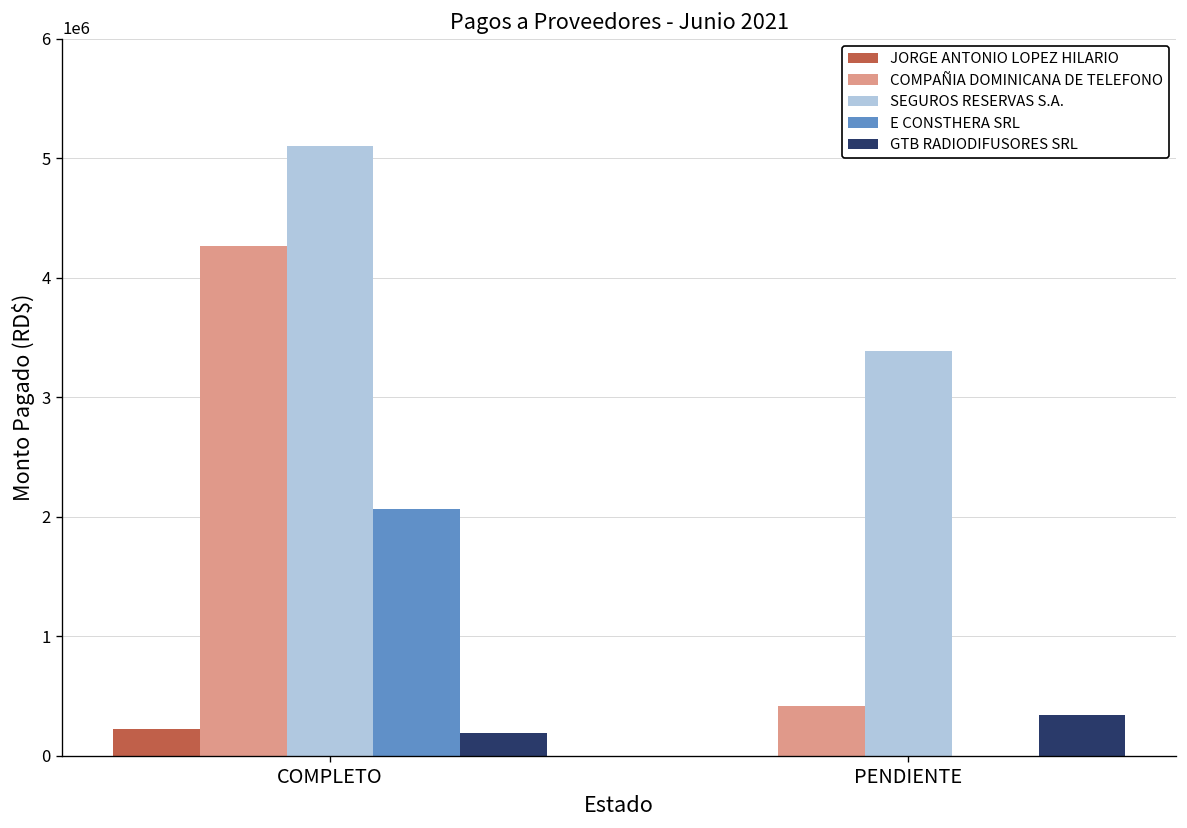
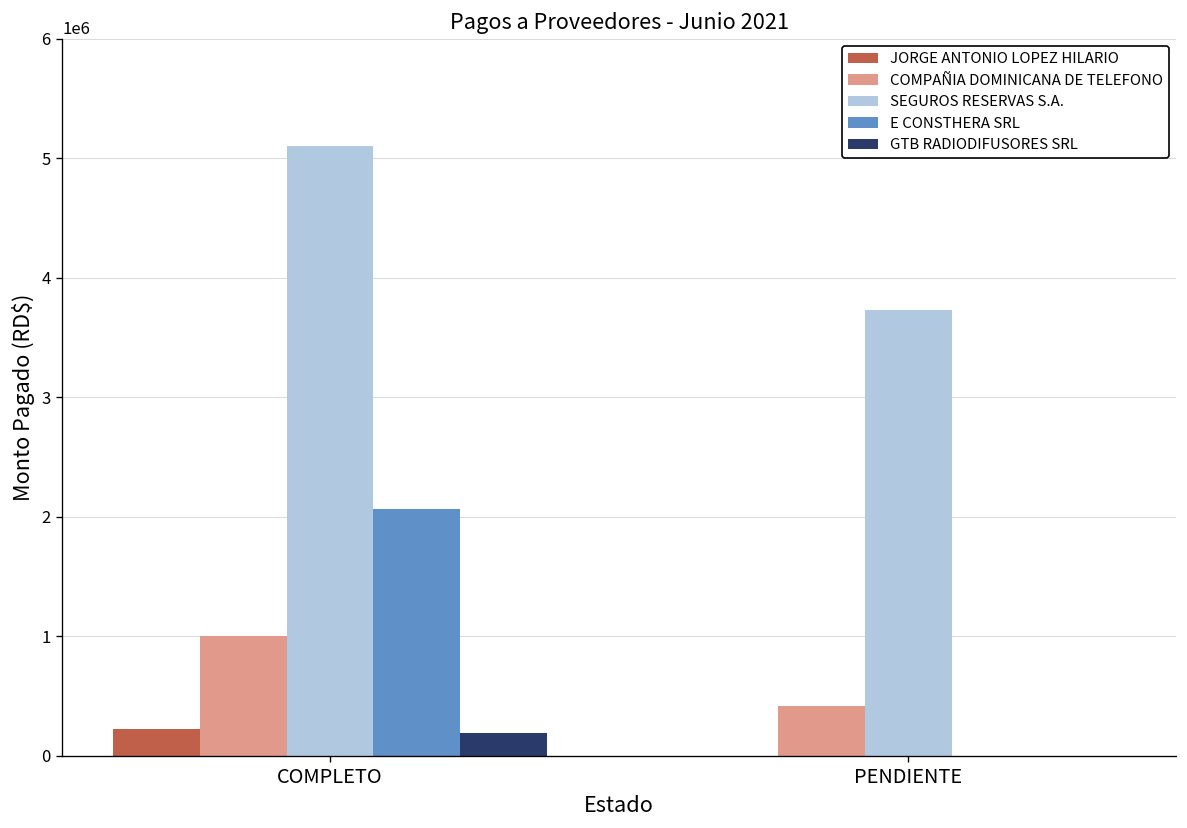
COMPAÑIA DOMINICANA DE TELEFONO, COMPLETO: 4300000 -> 1000000
SEGUROS RESERVAS S.A., PENDIENTE: 3400000 -> 3700000
GTB RADIODIFUSORES SRL, PENDIENTE: 300000 -> 0
